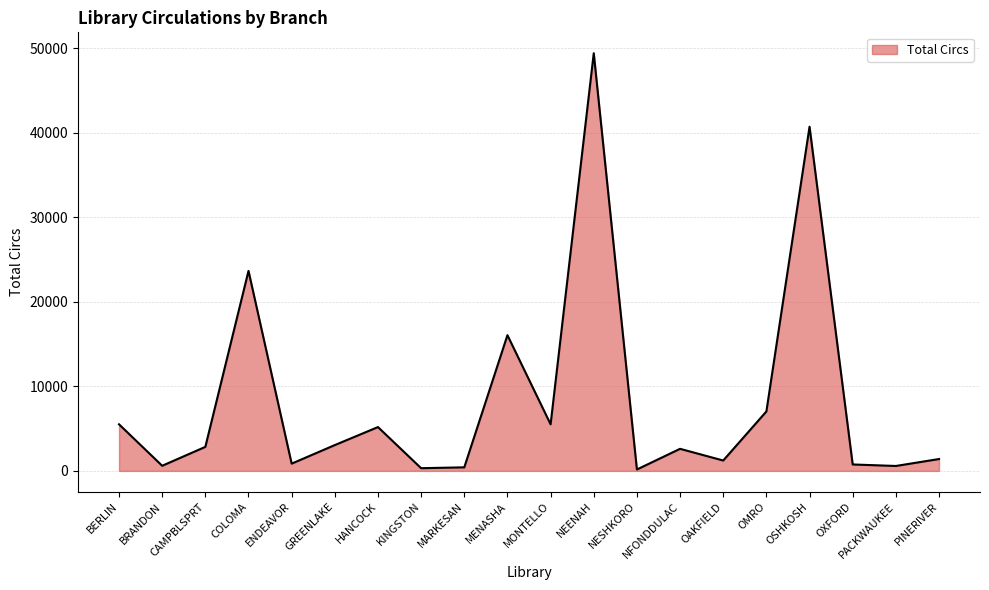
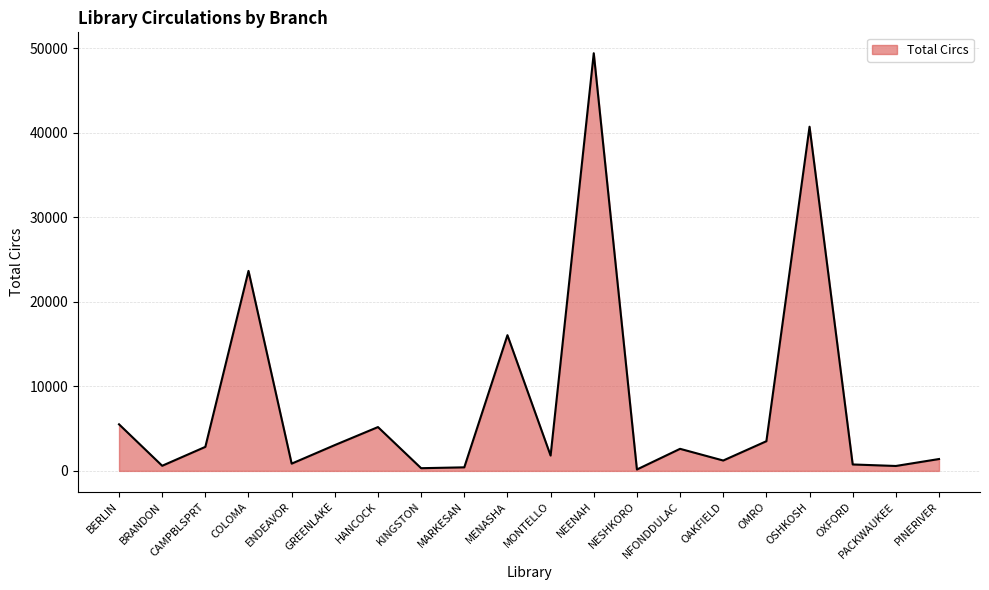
MONTELLO: 6000 -> 2000
OMRO: 7000 -> 4000
